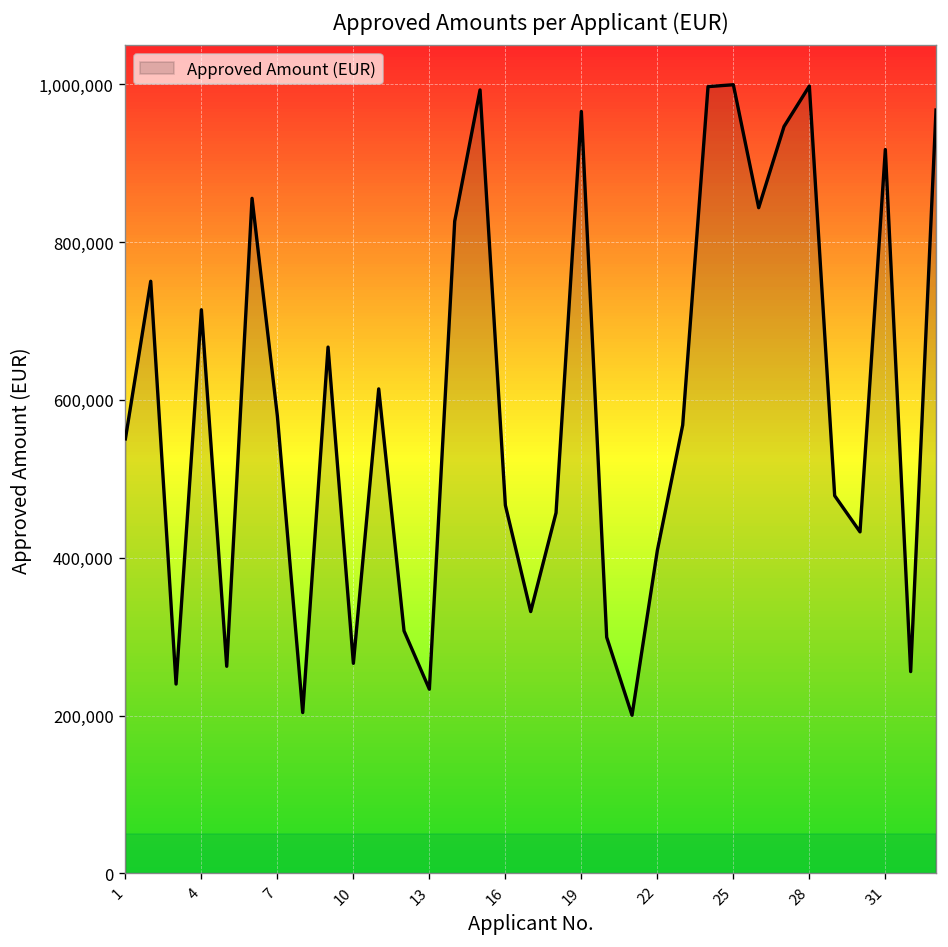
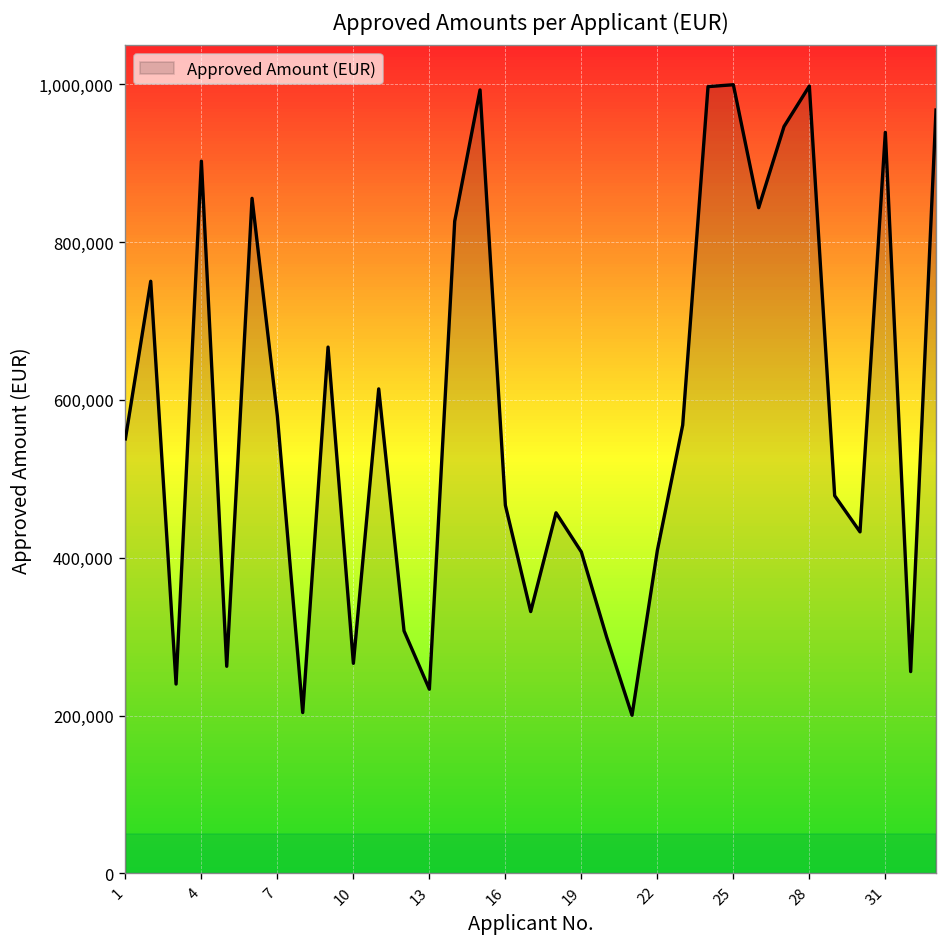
4: 710,000 -> 900,000
19: 970,000 -> 410,000
31: 920,000 -> 940,000
